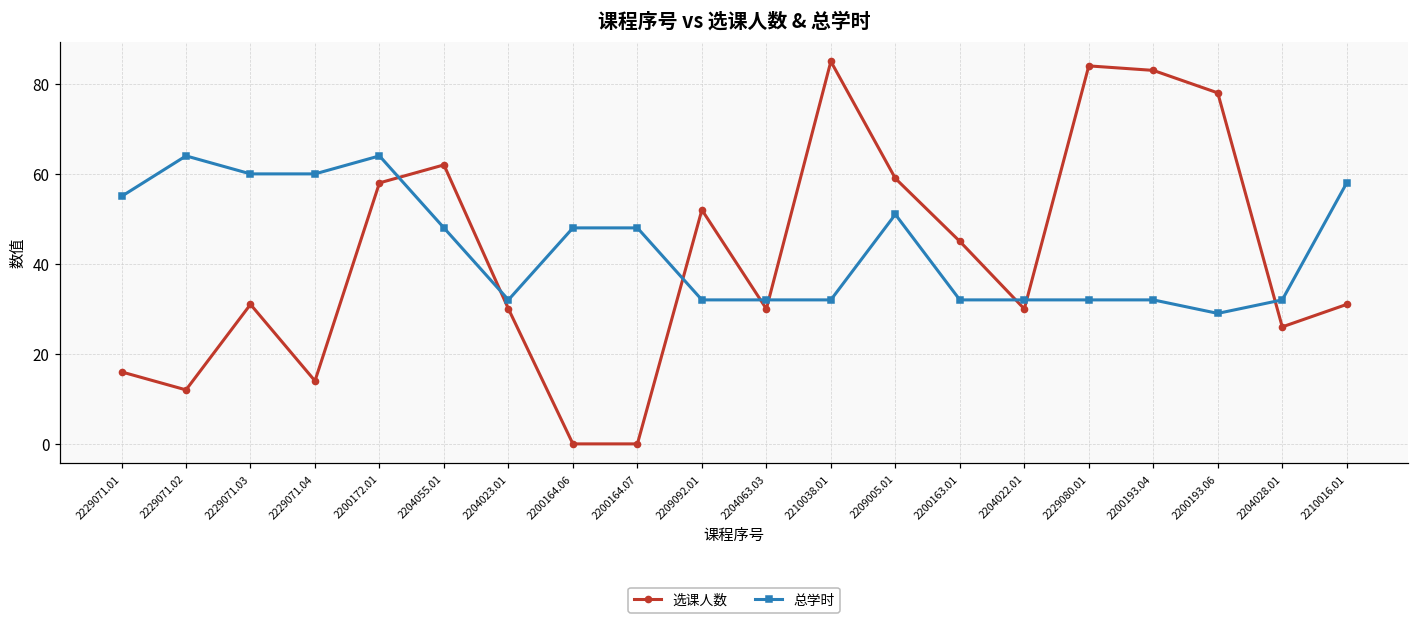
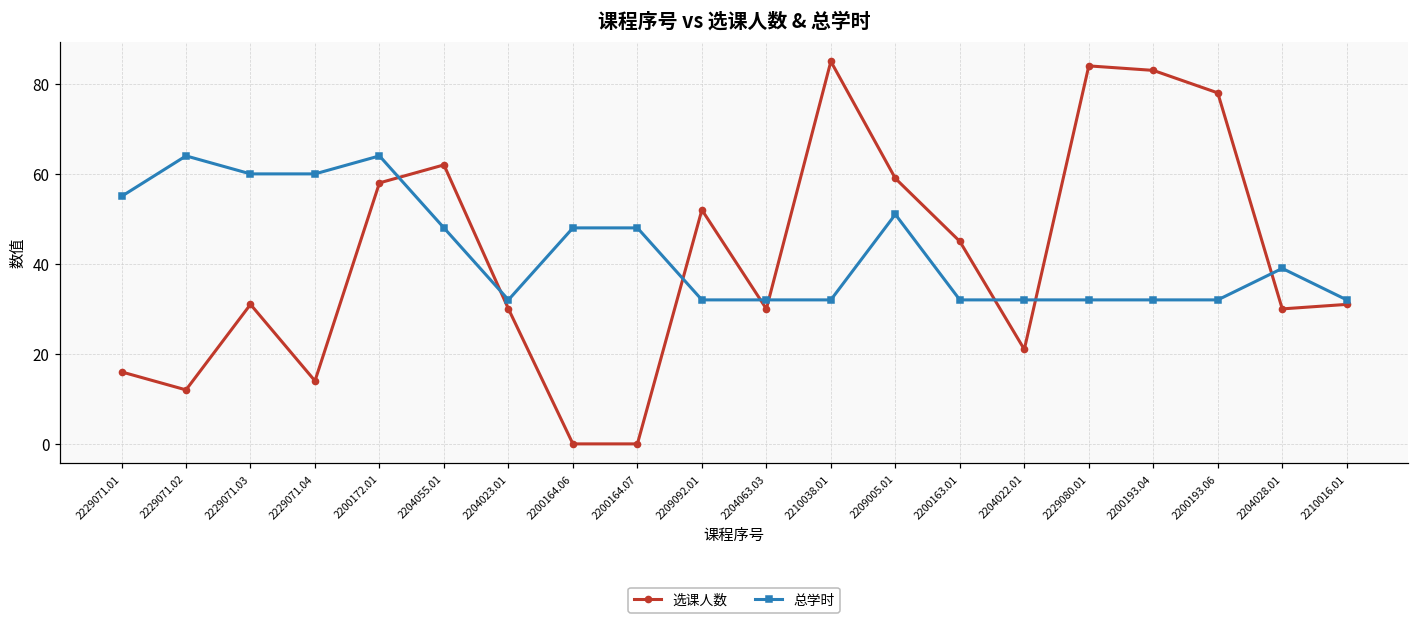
选课人数, 2204022.01: 30 -> 21
总学时, 2200193.06: 29 -> 32
选课人数, 2204028.01: 26 -> 30
总学时, 2204028.01: 32 -> 39
总学时, 2210016.01: 58 -> 32
